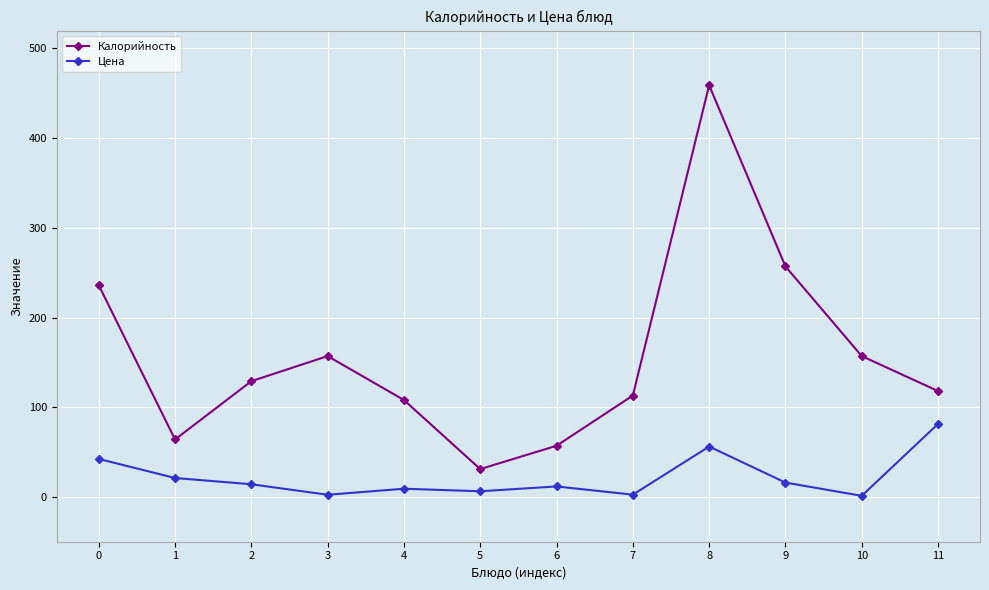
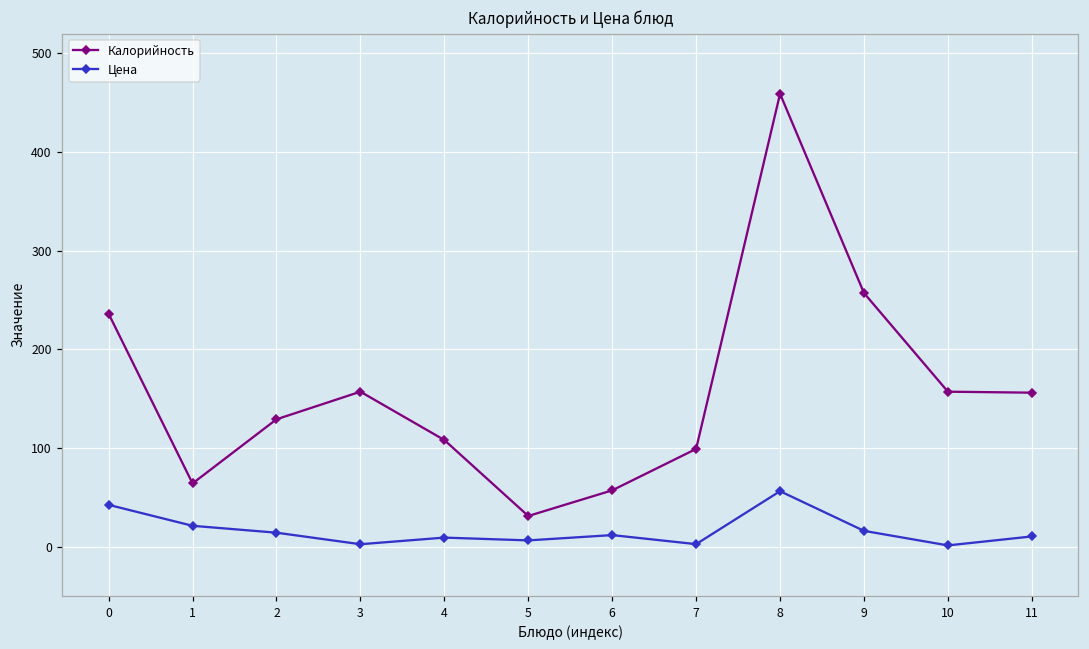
Калорийность, 7: 110 -> 100
Калорийность, 11: 120 -> 160
Цена, 11: 80 -> 10
